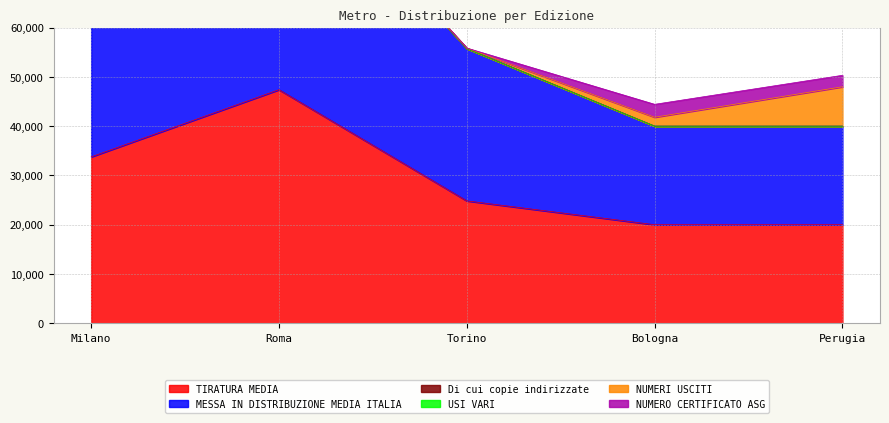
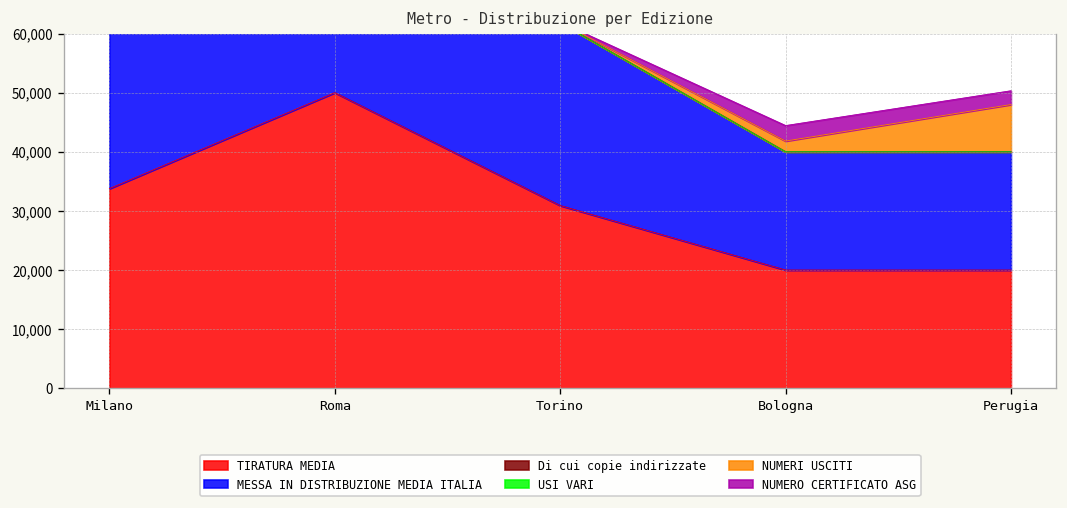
TIRATURA MEDIA, Roma: 47,000 -> 50,000
TIRATURA MEDIA, Torino: 25,000 -> 31,000
